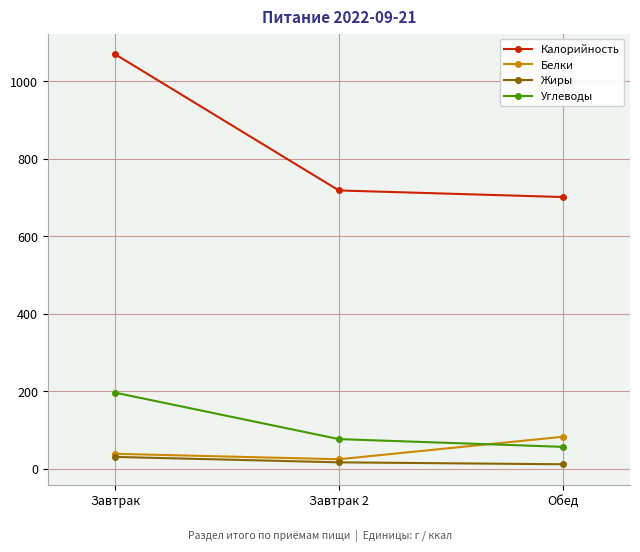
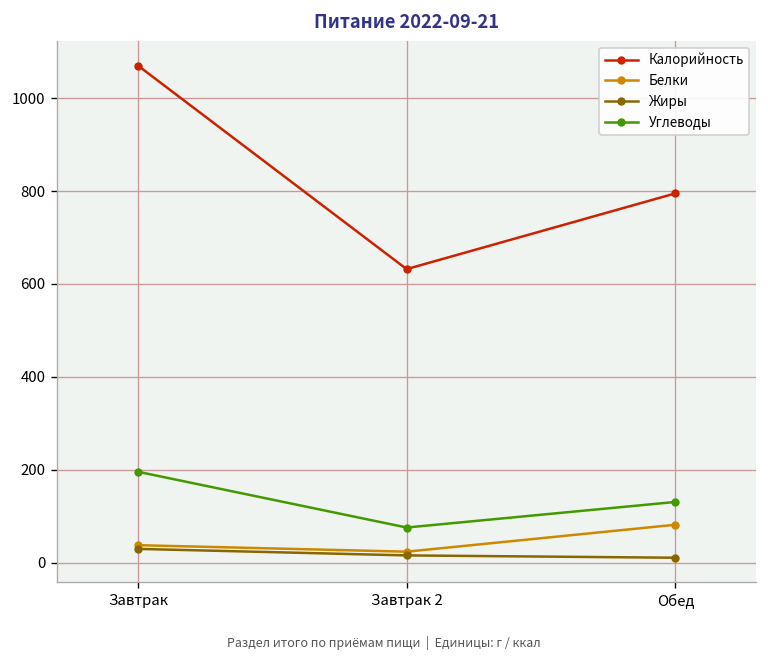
Калорийность, Завтрак 2: 720 -> 630
Калорийность, Обед: 700 -> 800
Углеводы, Обед: 60 -> 130
